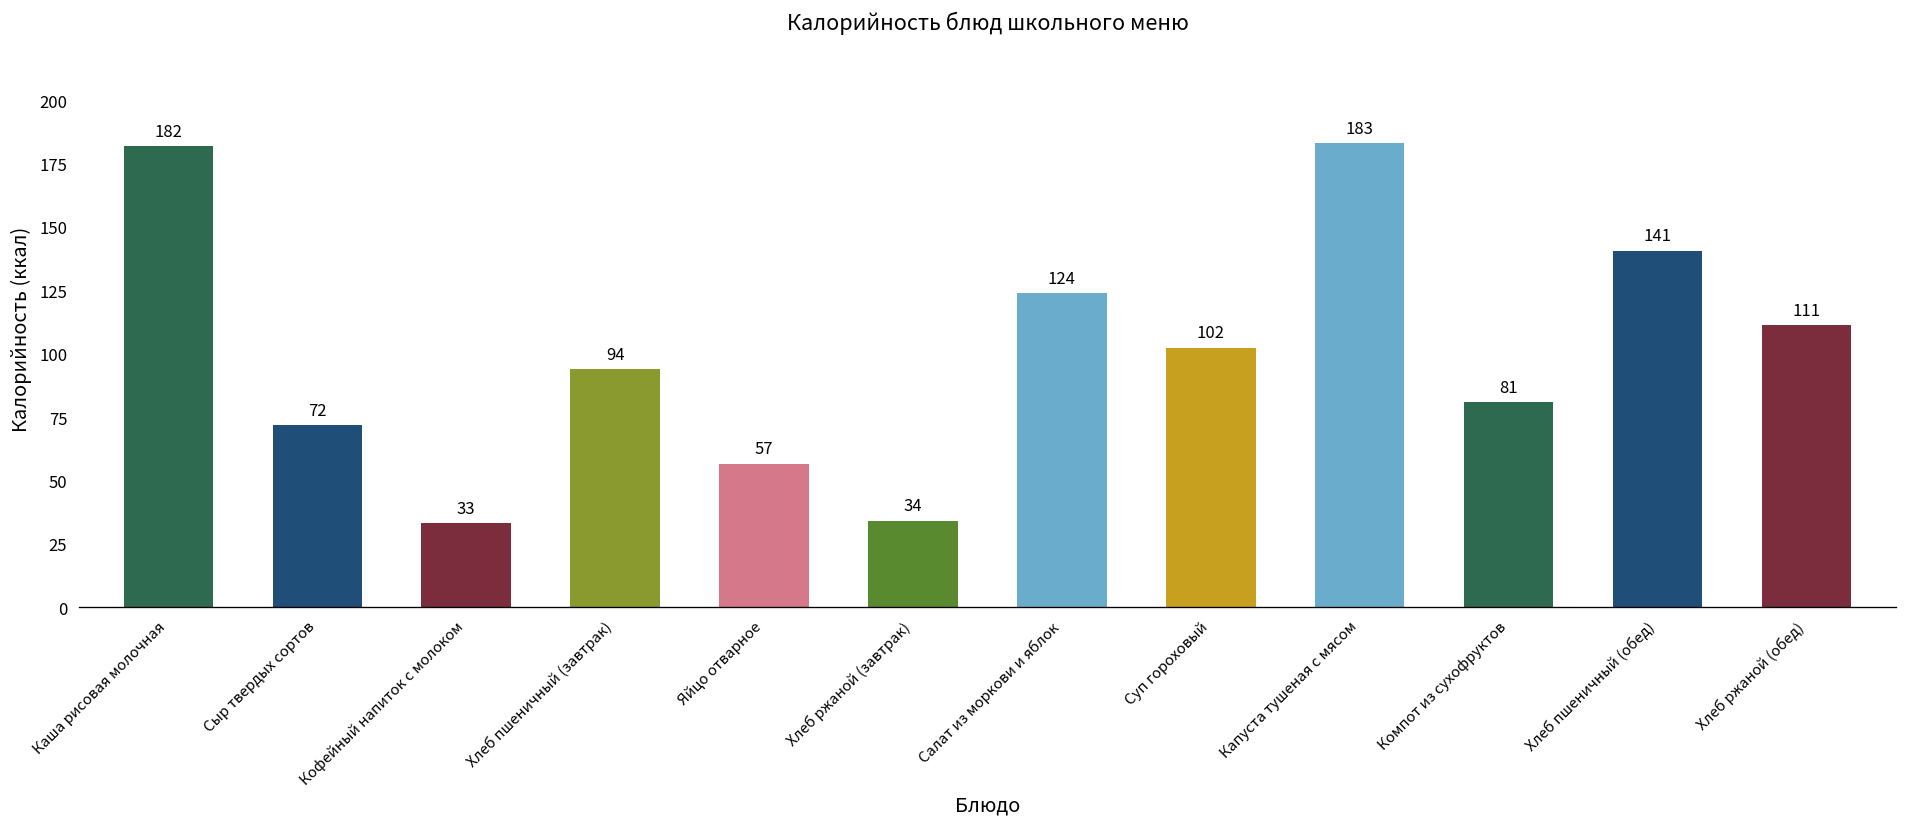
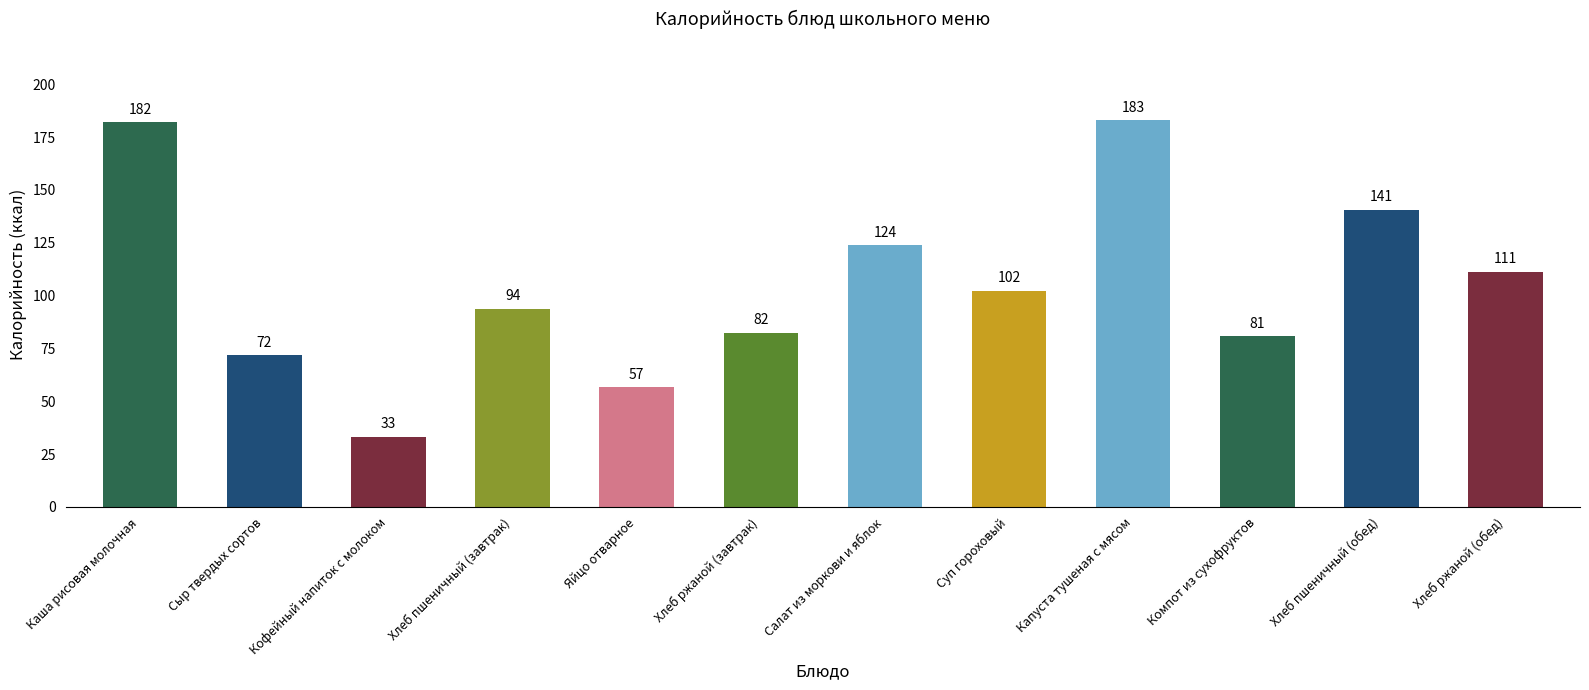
Хлеб ржаной (завтрак): 34 -> 82
